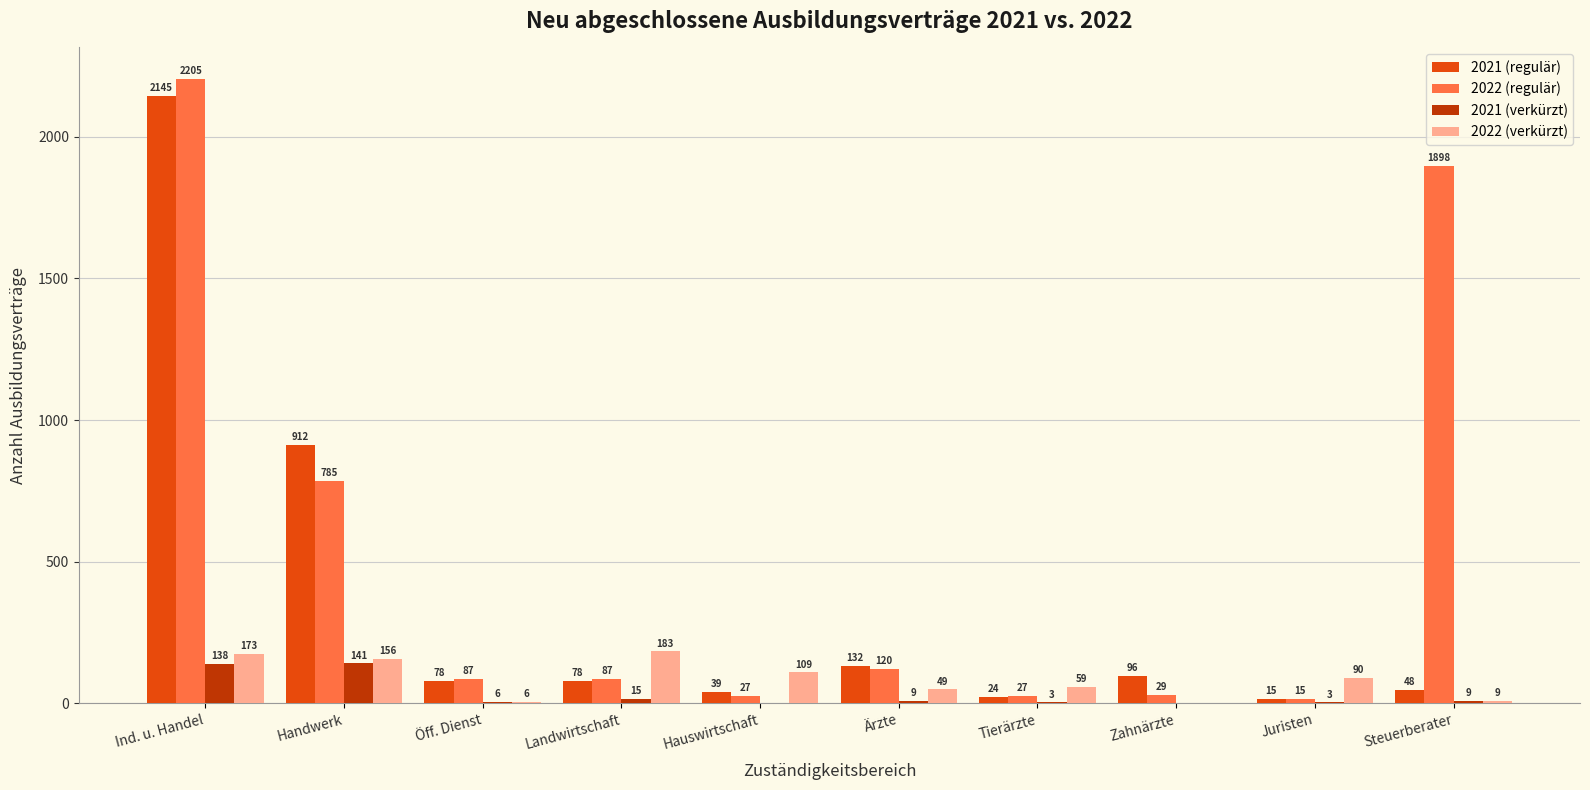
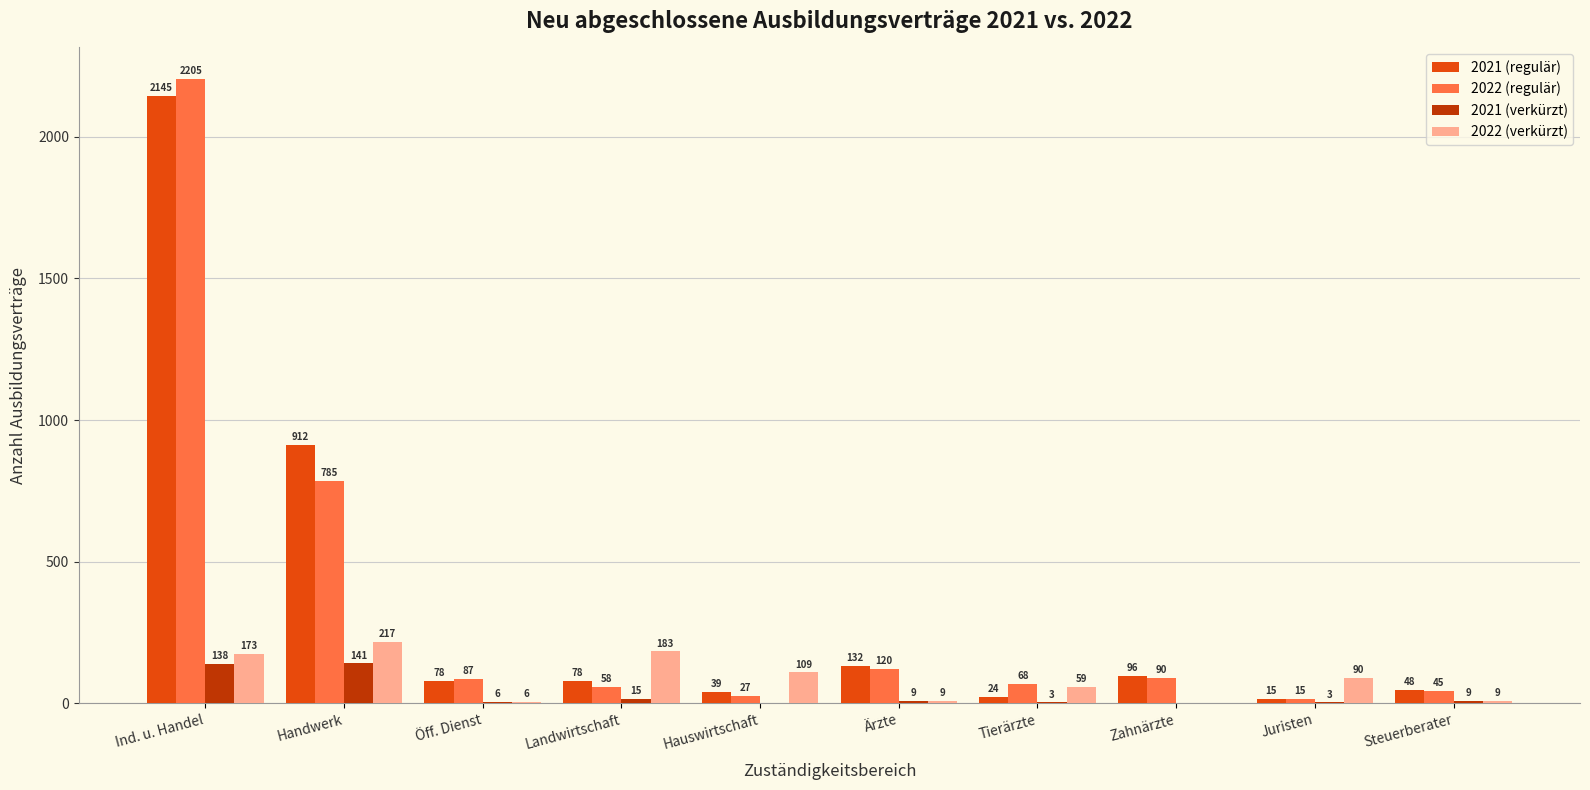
2022 (verkürzt), Handwerk: 156 -> 217
2022 (regulär), Landwirtschaft: 87 -> 58
2022 (verkürzt), Ärzte: 49 -> 9
2022 (regulär), Tierärzte: 27 -> 68
2022 (regulär), Zahnärzte: 29 -> 90
2022 (regulär), Steuerberater: 1898 -> 45
